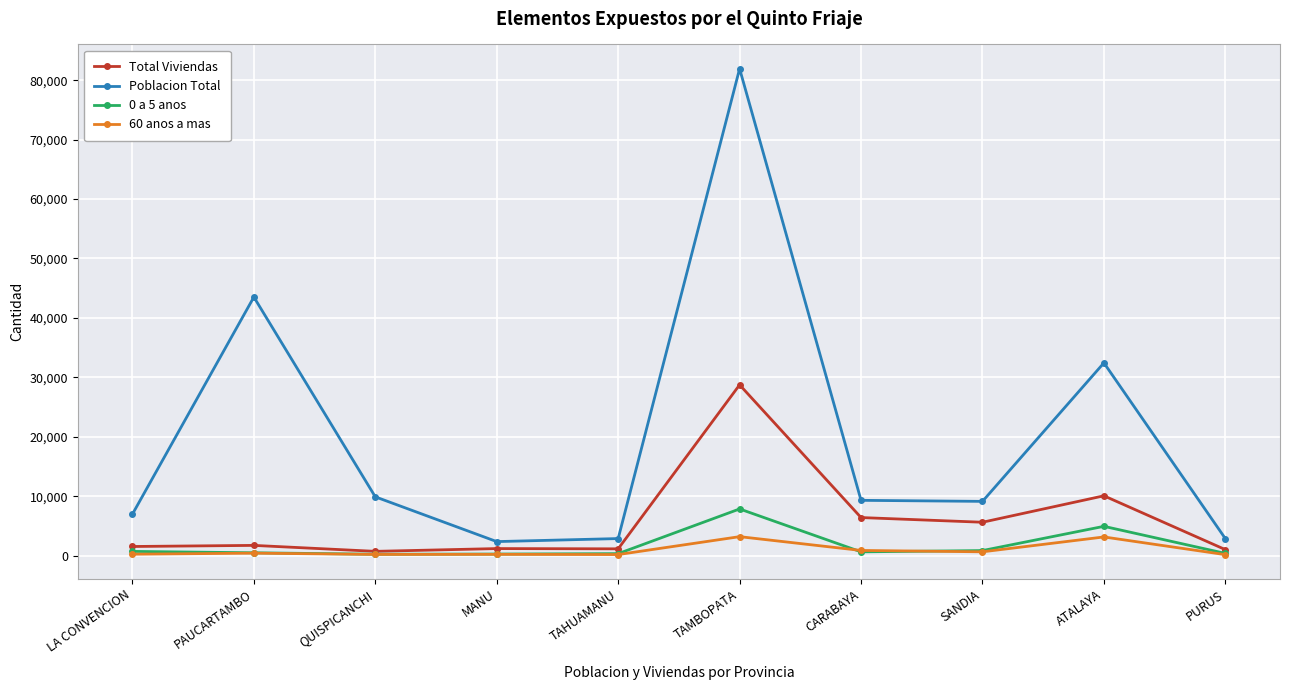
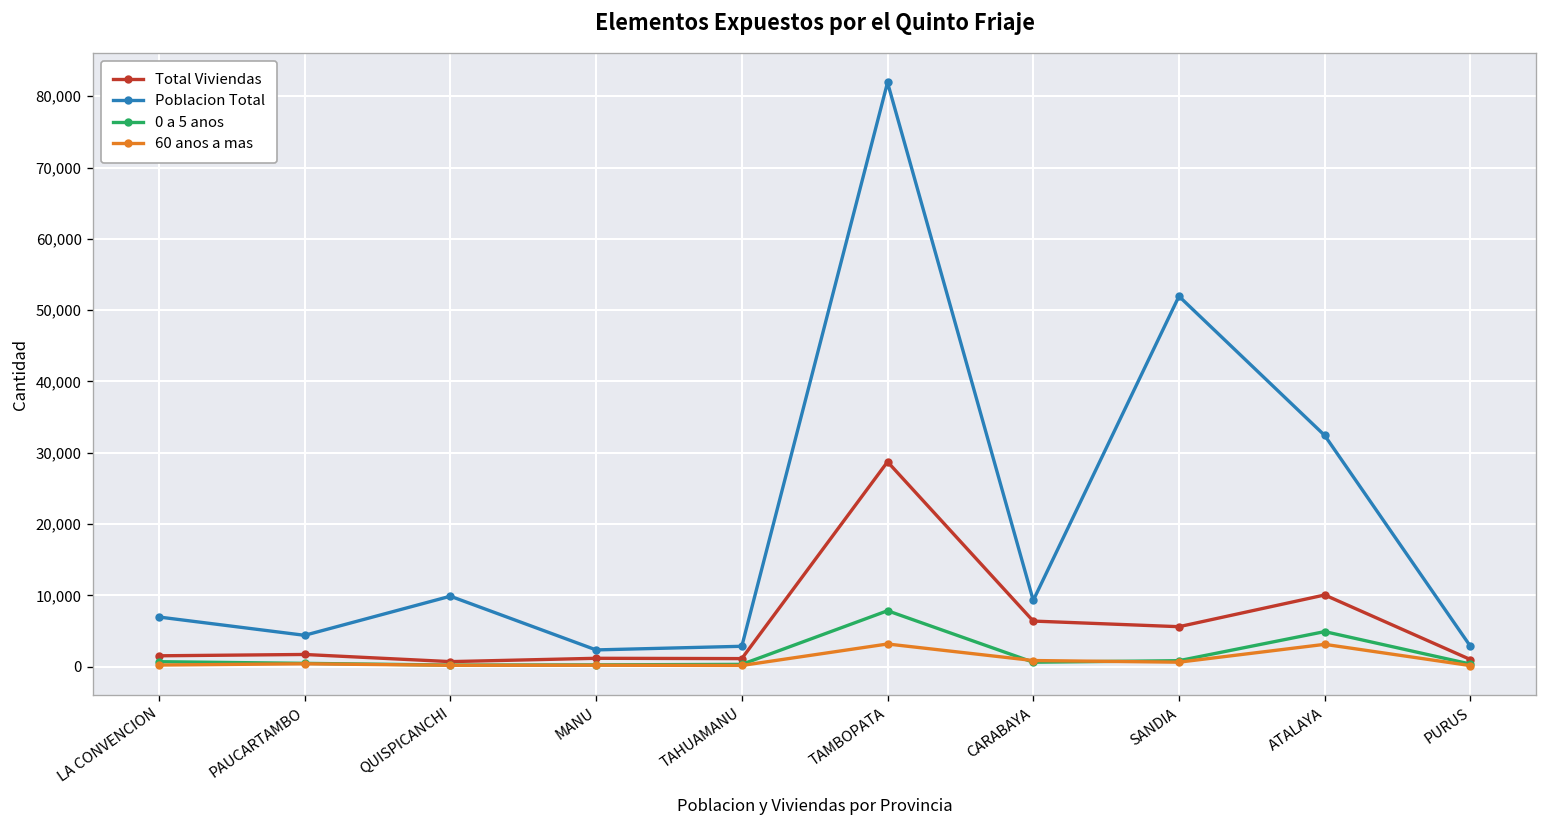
Poblacion Total, PAUCARTAMBO: 44,000 -> 4,000
Poblacion Total, SANDIA: 9,000 -> 52,000
